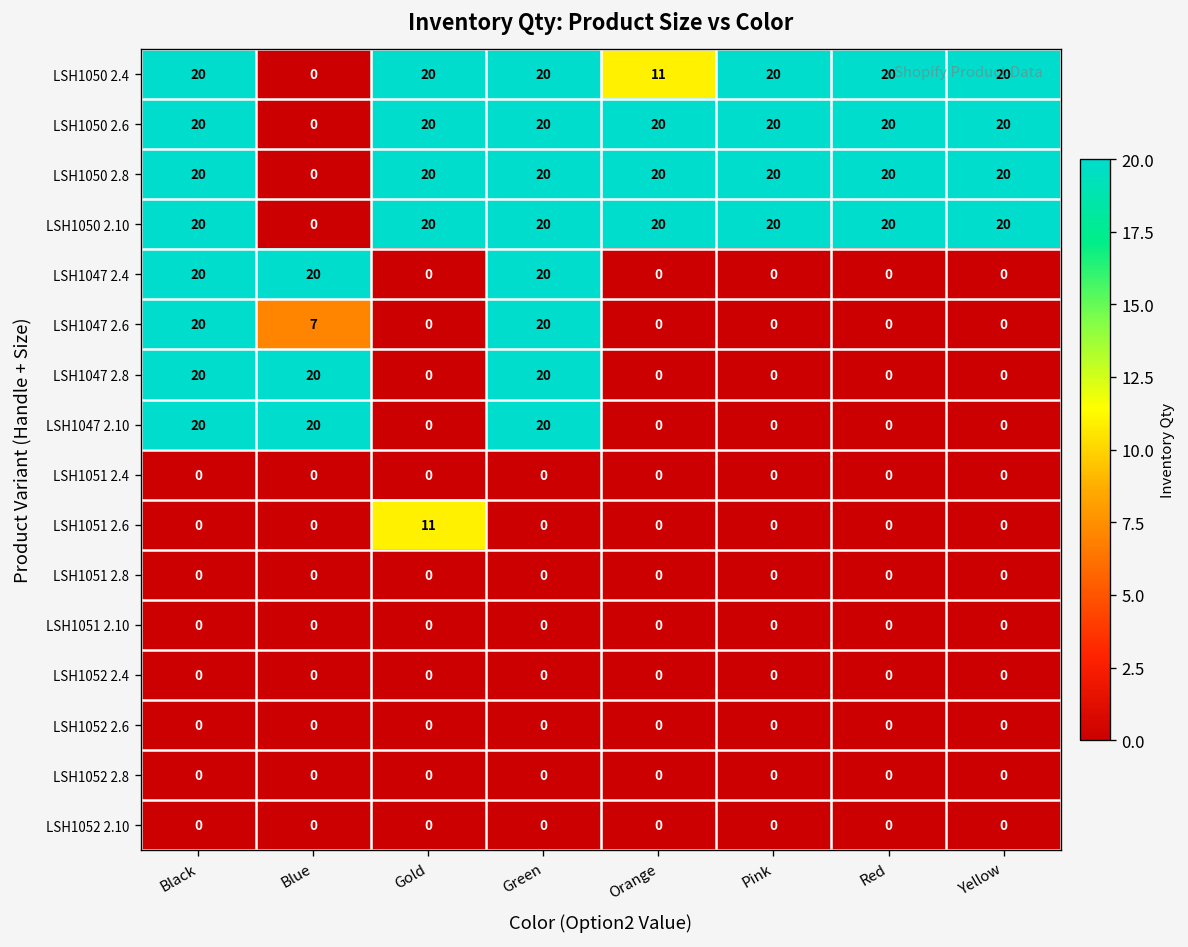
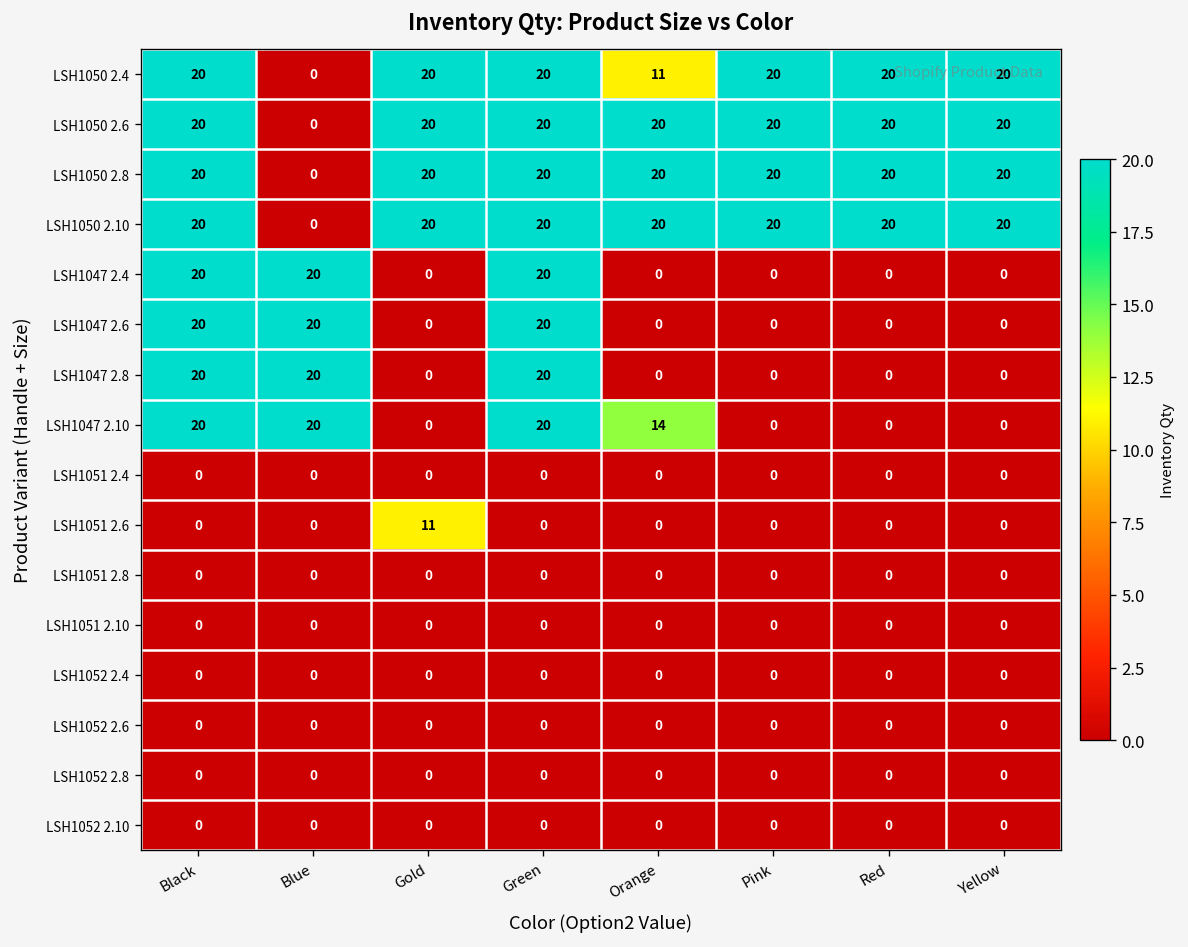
LSH1047 2.6, Blue: 7 -> 20
LSH1047 2.10, Orange: 0 -> 14
